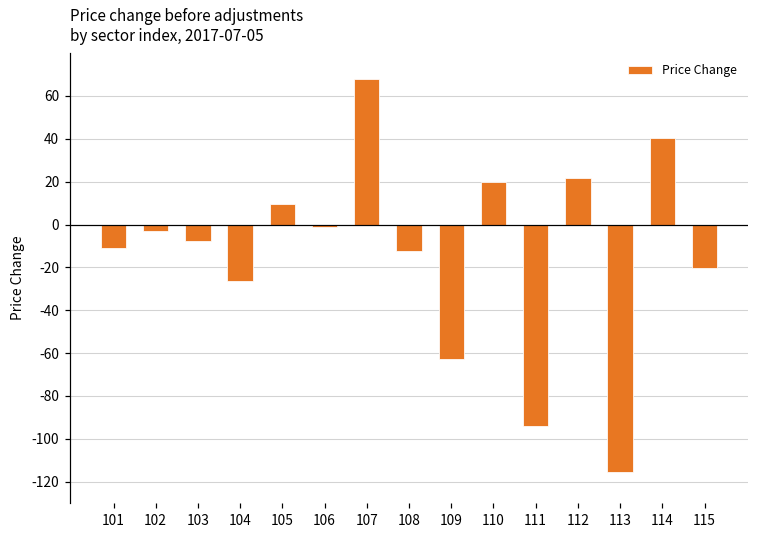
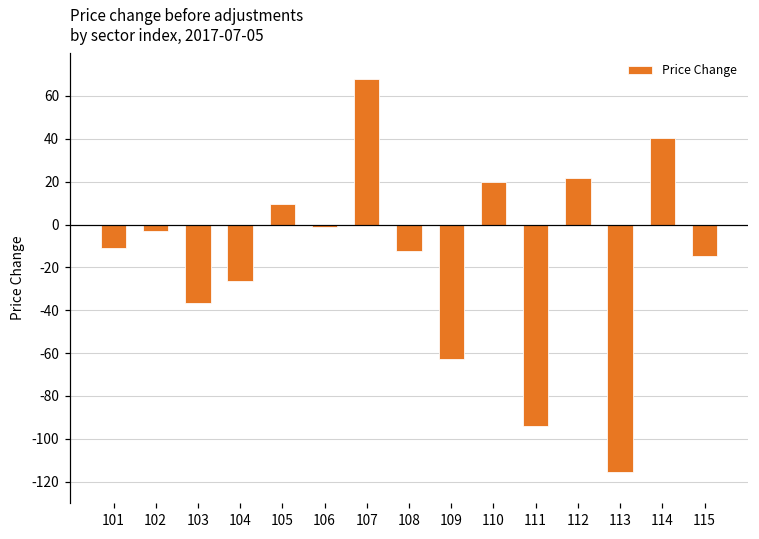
103: -8 -> -37
115: -21 -> -15
